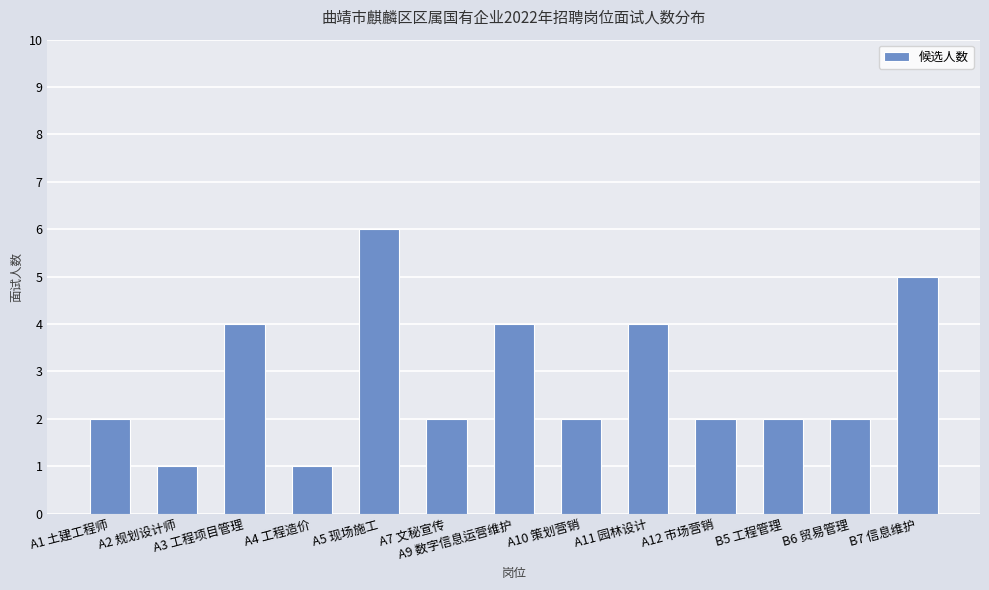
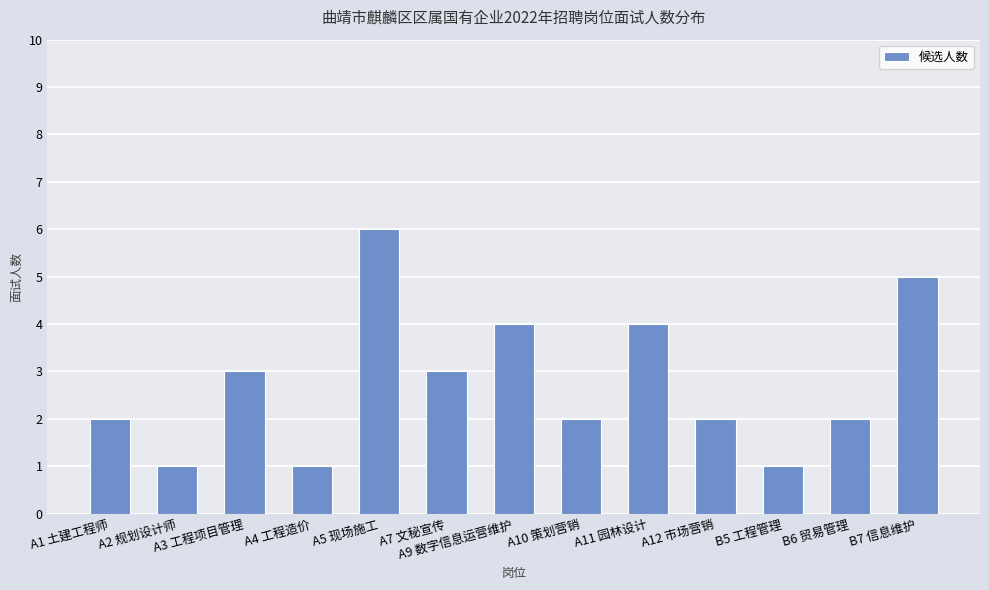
A3 工程项目管理: 4 -> 3
A7 文秘宣传: 2 -> 3
B5 工程管理: 2 -> 1
